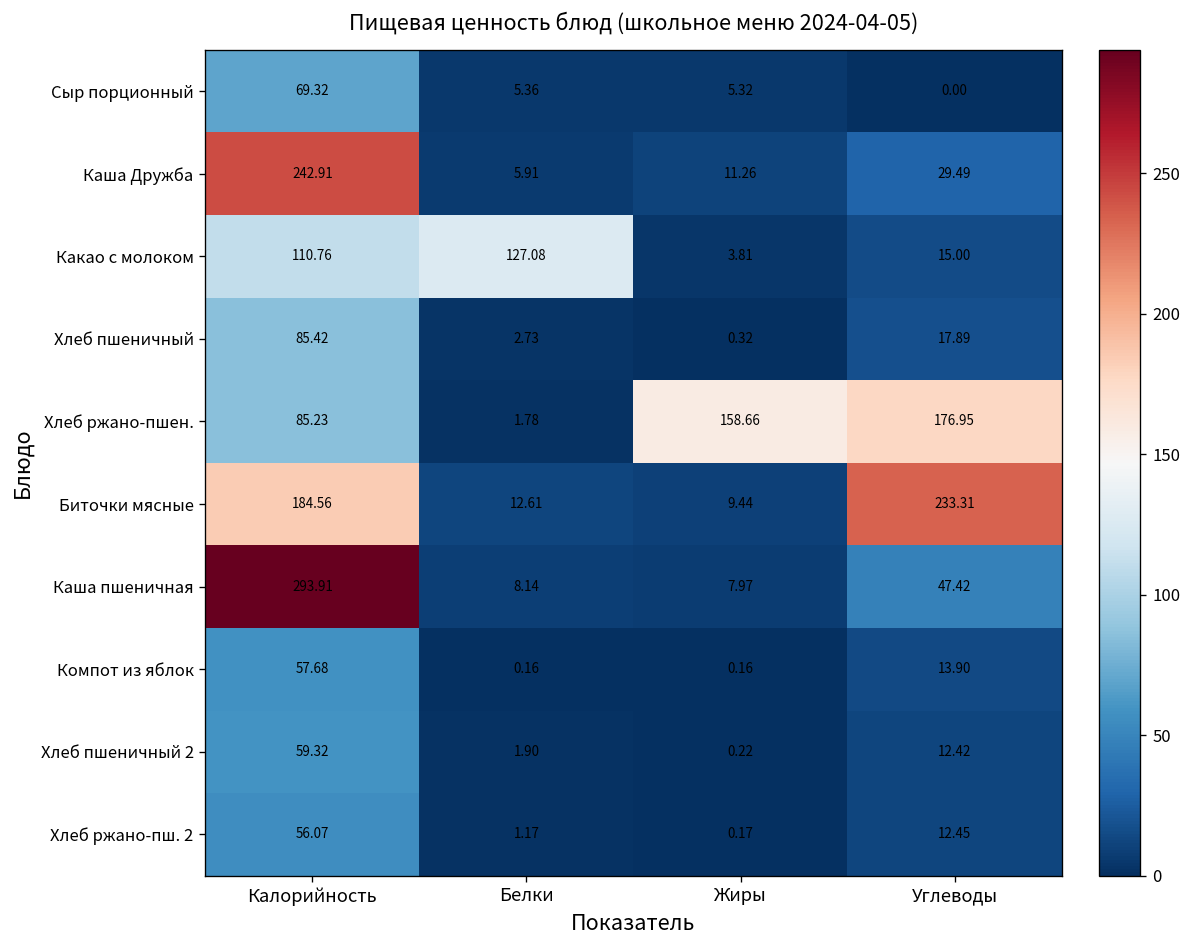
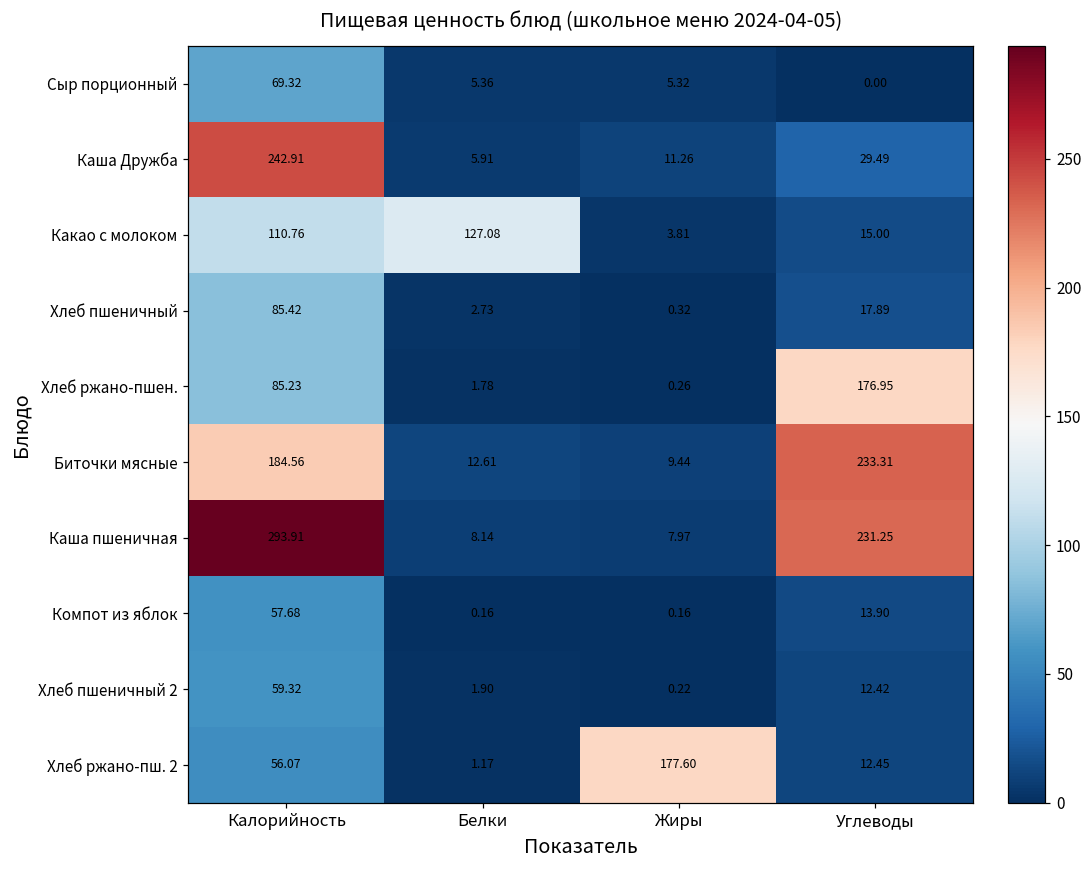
Хлеб ржано-пшен., Жиры: 158.66 -> 0.26
Каша пшеничная, Углеводы: 47.42 -> 231.25
Хлеб ржано-пш. 2, Жиры: 0.17 -> 177.60
